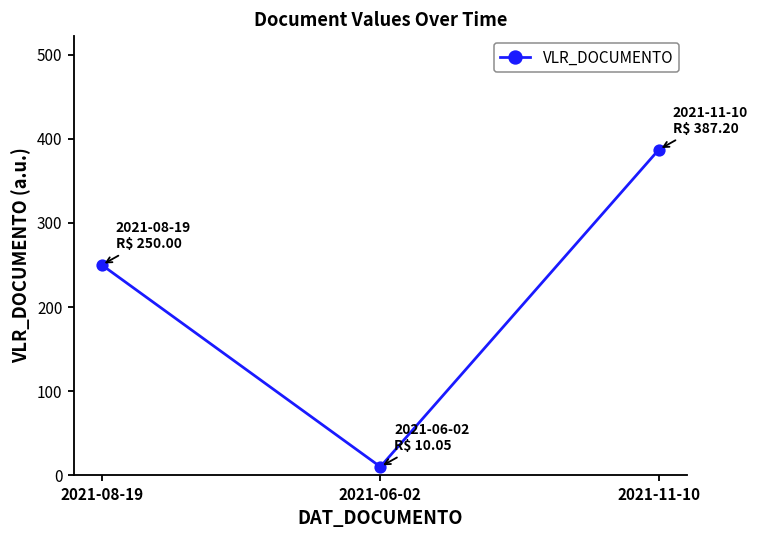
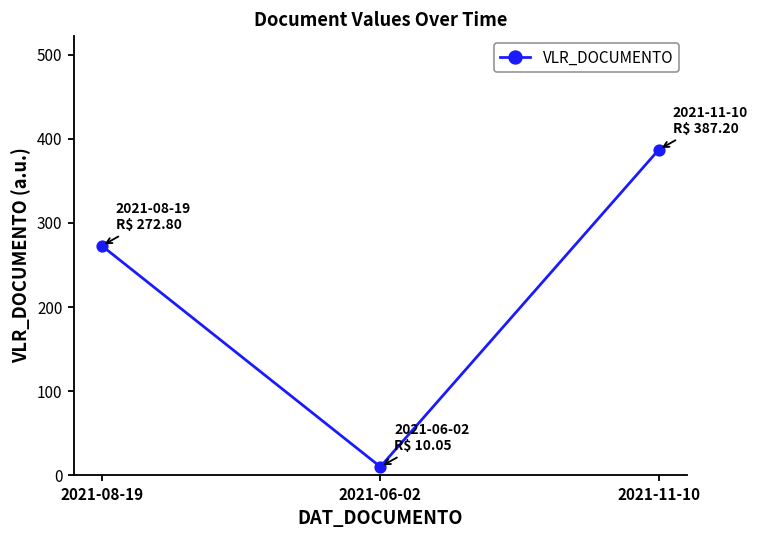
2021-08-19: 250.00 -> 272.80
